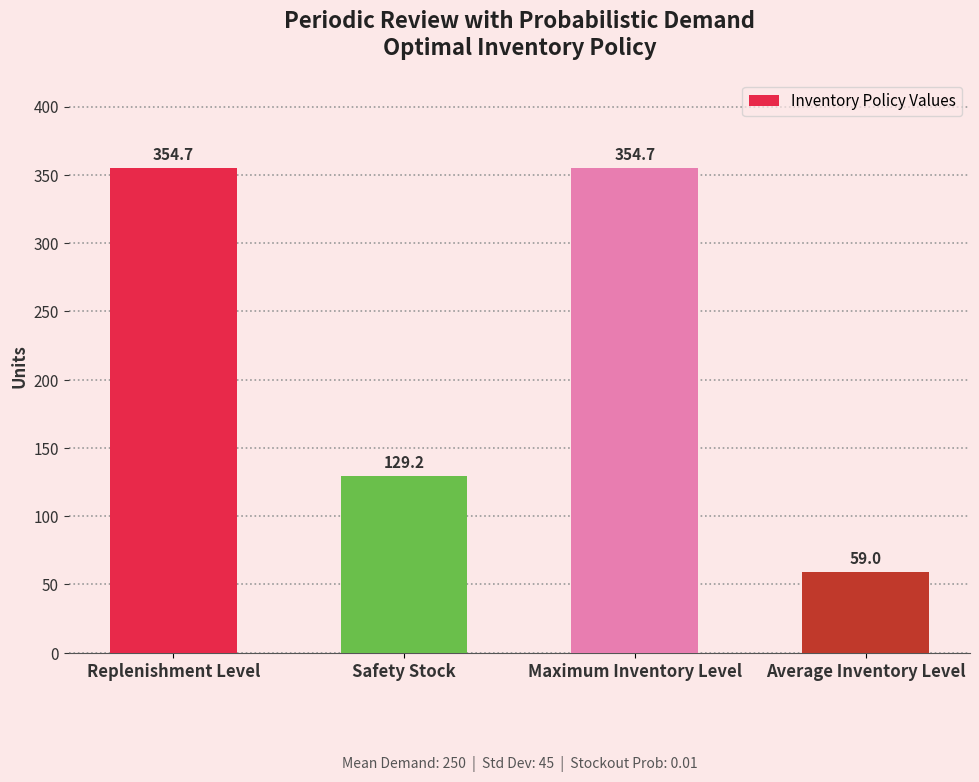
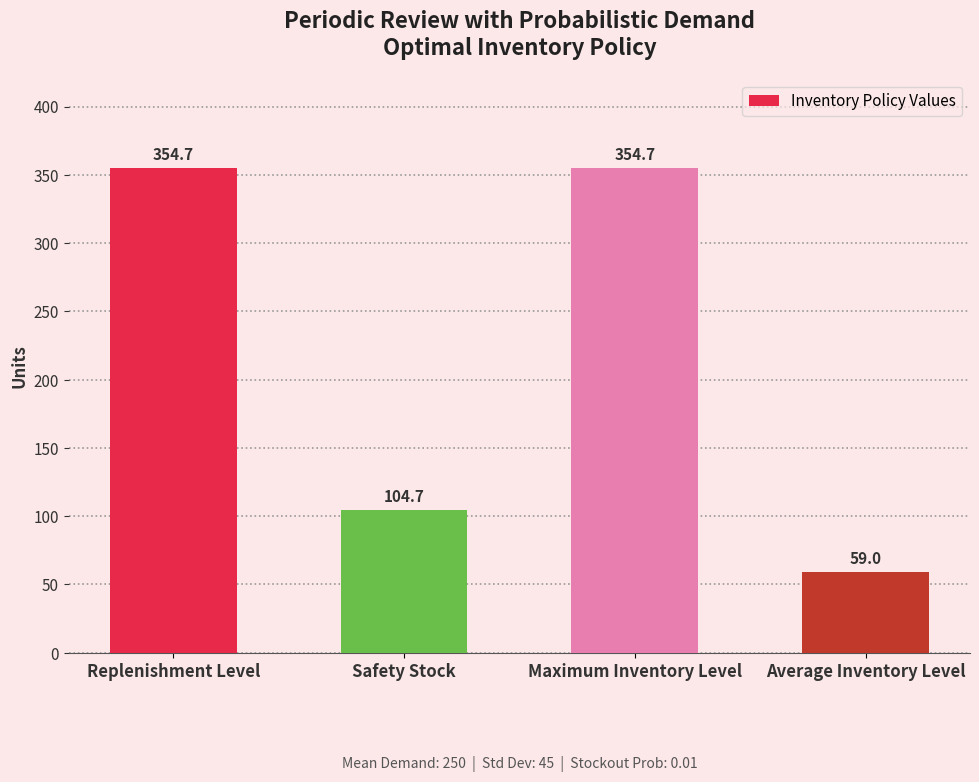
Safety Stock: 129.2 -> 104.7
